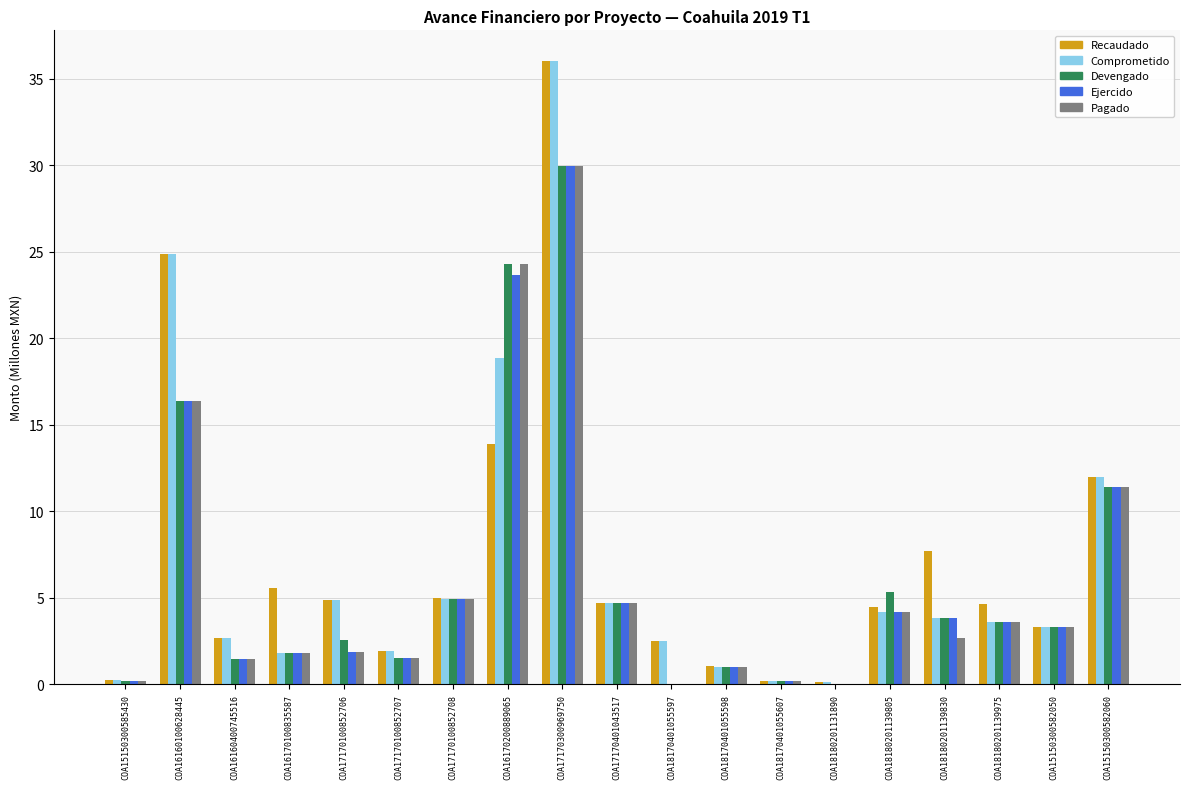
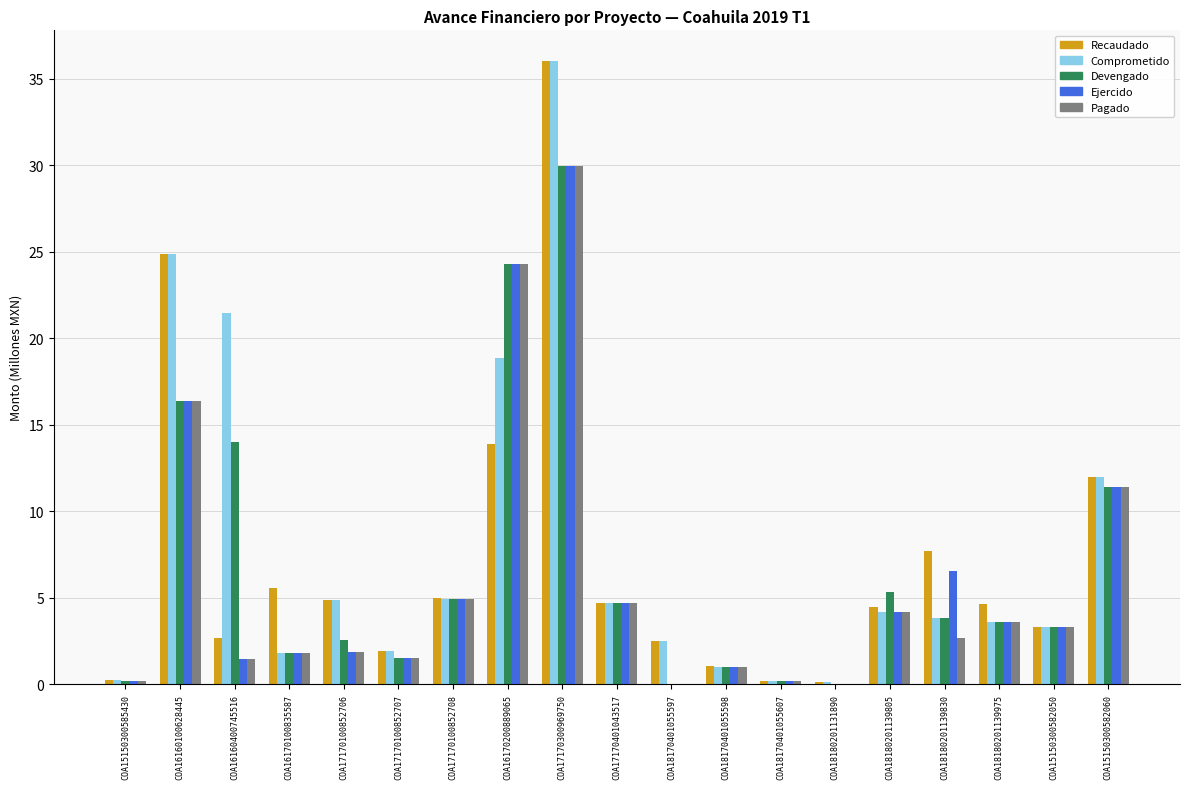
Comprometido, COA16160400745516: 2.7 -> 21.5
Devengado, COA16160400745516: 1.4 -> 14.0
Ejercido, COA16170200889065: 23.7 -> 24.3
Ejercido, COA18180201139830: 3.8 -> 6.5
